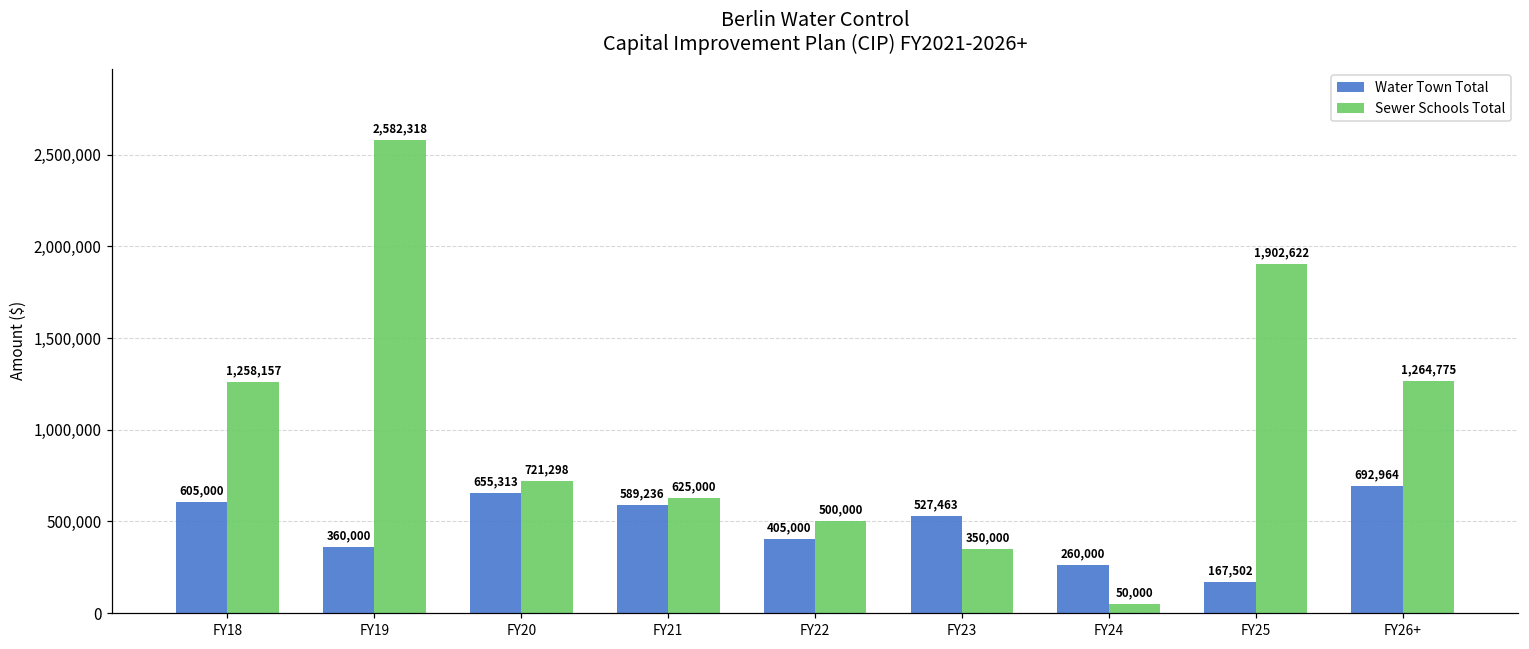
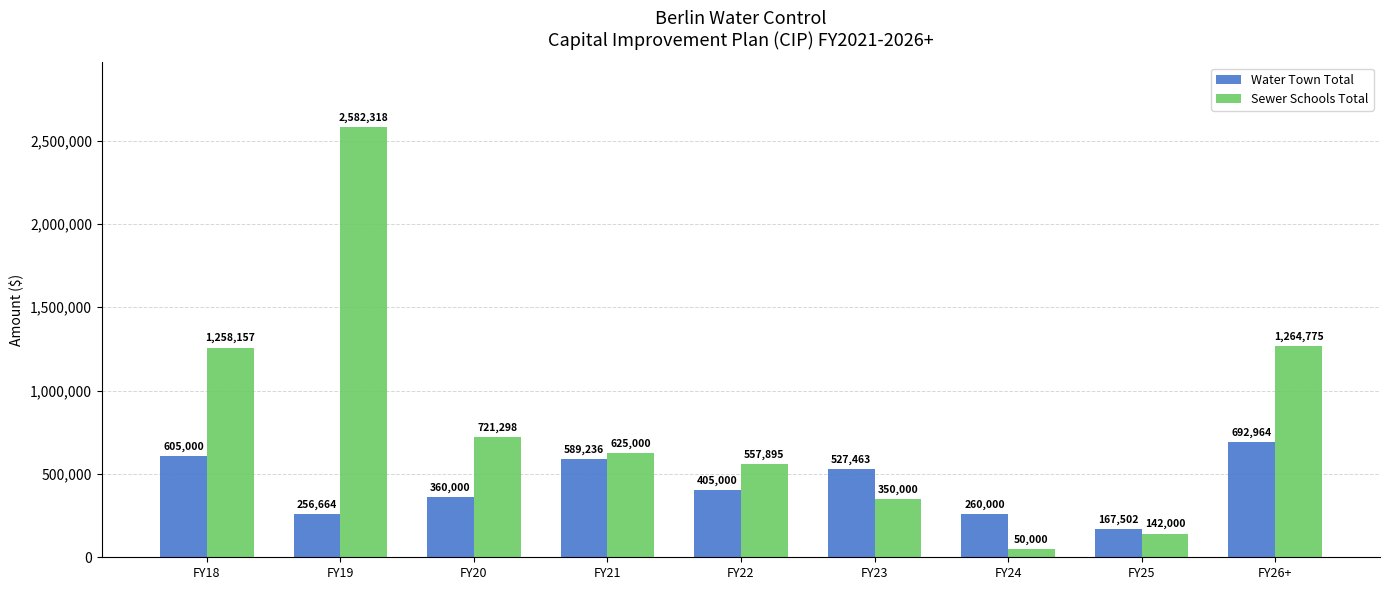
Water Town Total, FY19: 360,000 -> 256,664
Water Town Total, FY20: 655,313 -> 360,000
Sewer Schools Total, FY22: 500,000 -> 557,895
Sewer Schools Total, FY25: 1,902,622 -> 142,000
